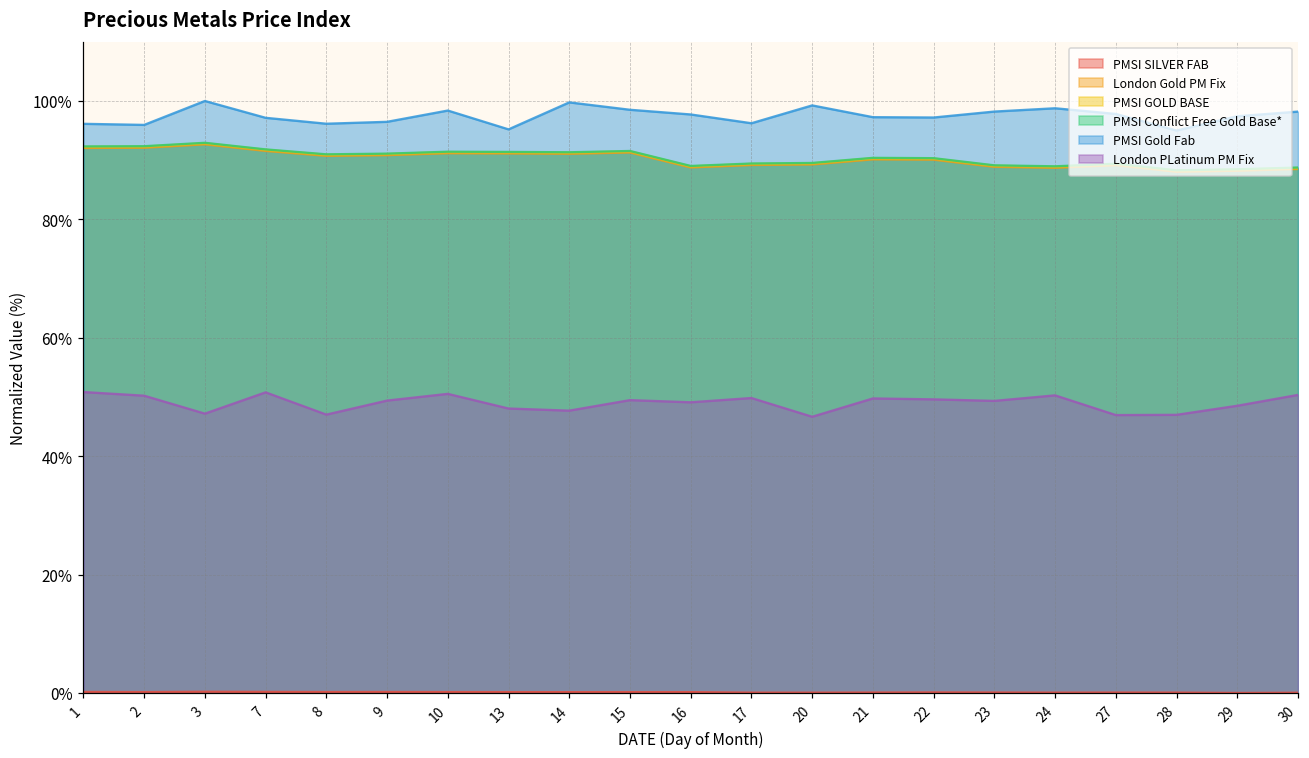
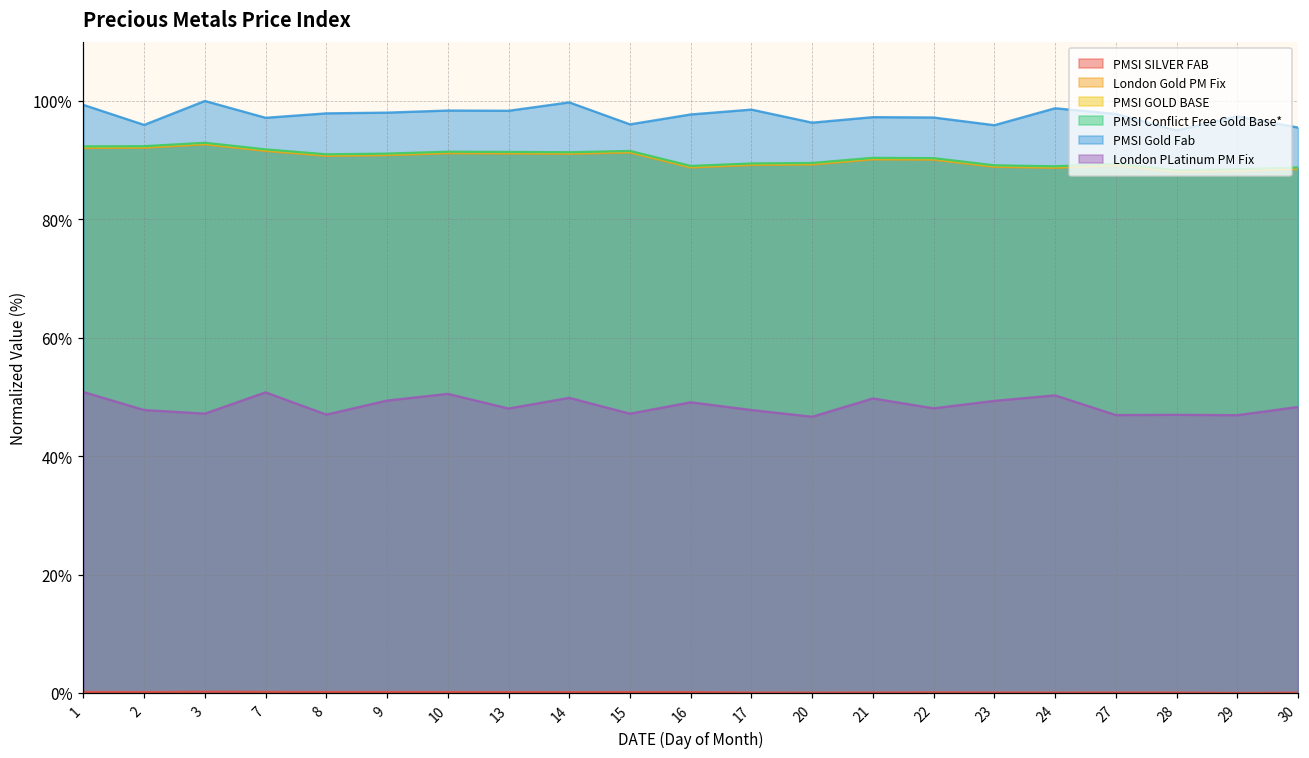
PMSI Gold Fab, 1: 96% -> 99%
London PLatinum PM Fix, 2: 50% -> 48%
PMSI Gold Fab, 8: 96% -> 98%
PMSI Gold Fab, 9: 96% -> 98%
PMSI Gold Fab, 13: 95% -> 98%
London PLatinum PM Fix, 14: 48% -> 50%
PMSI Gold Fab, 15: 99% -> 96%
London PLatinum PM Fix, 15: 49% -> 47%
PMSI Gold Fab, 17: 96% -> 99%
London PLatinum PM Fix, 17: 50% -> 48%
PMSI Gold Fab, 20: 99% -> 96%
London PLatinum PM Fix, 22: 50% -> 48%
PMSI Gold Fab, 23: 98% -> 96%
London PLatinum PM Fix, 29: 49% -> 47%
PMSI Gold Fab, 30: 98% -> 96%
London PLatinum PM Fix, 30: 50% -> 48%
